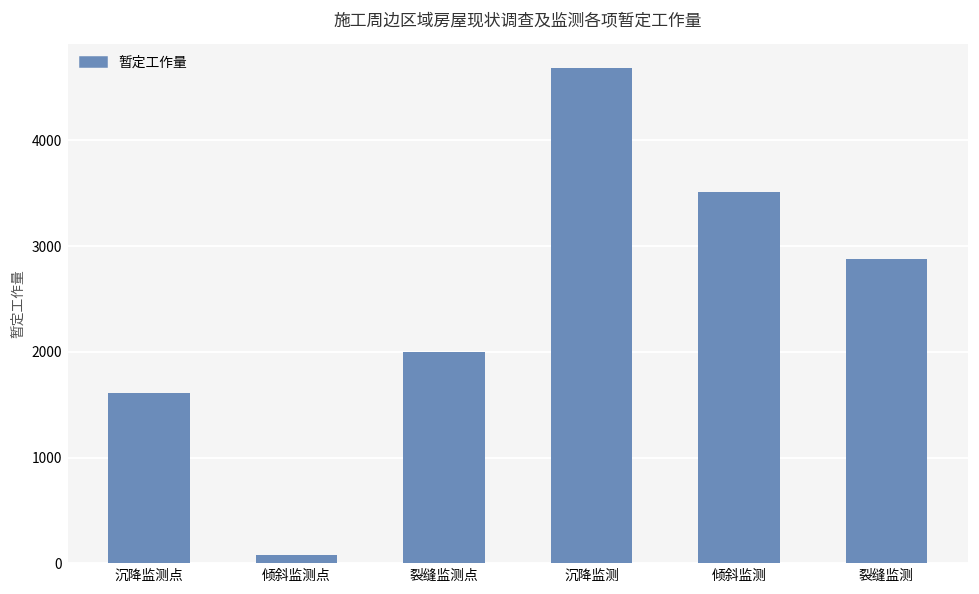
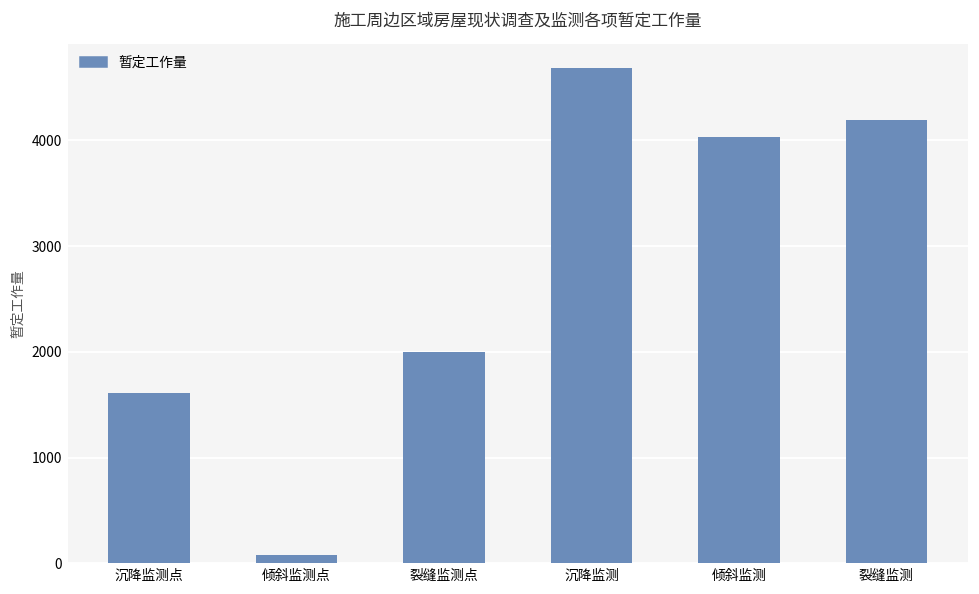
倾斜监测: 3500 -> 4000
裂缝监测: 2900 -> 4200
